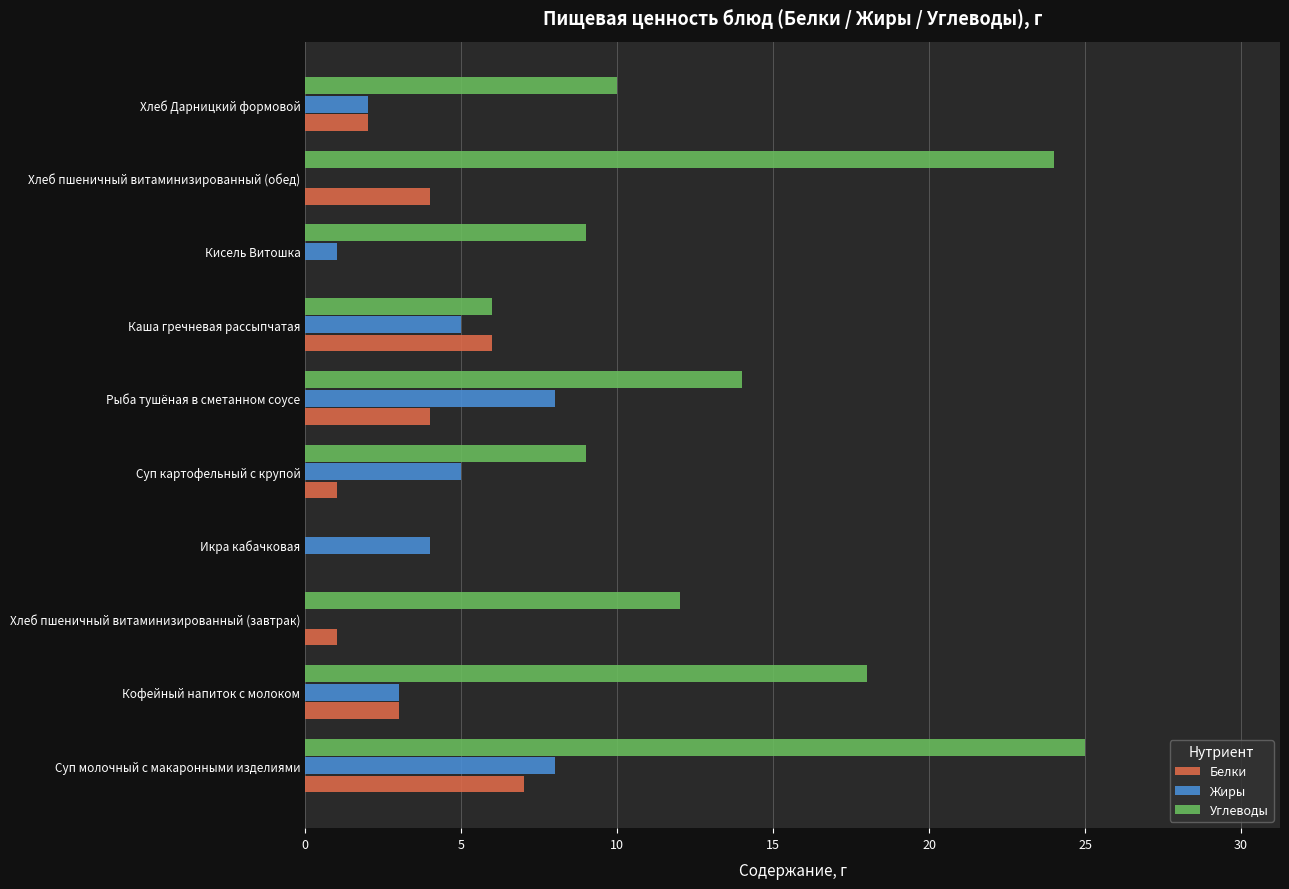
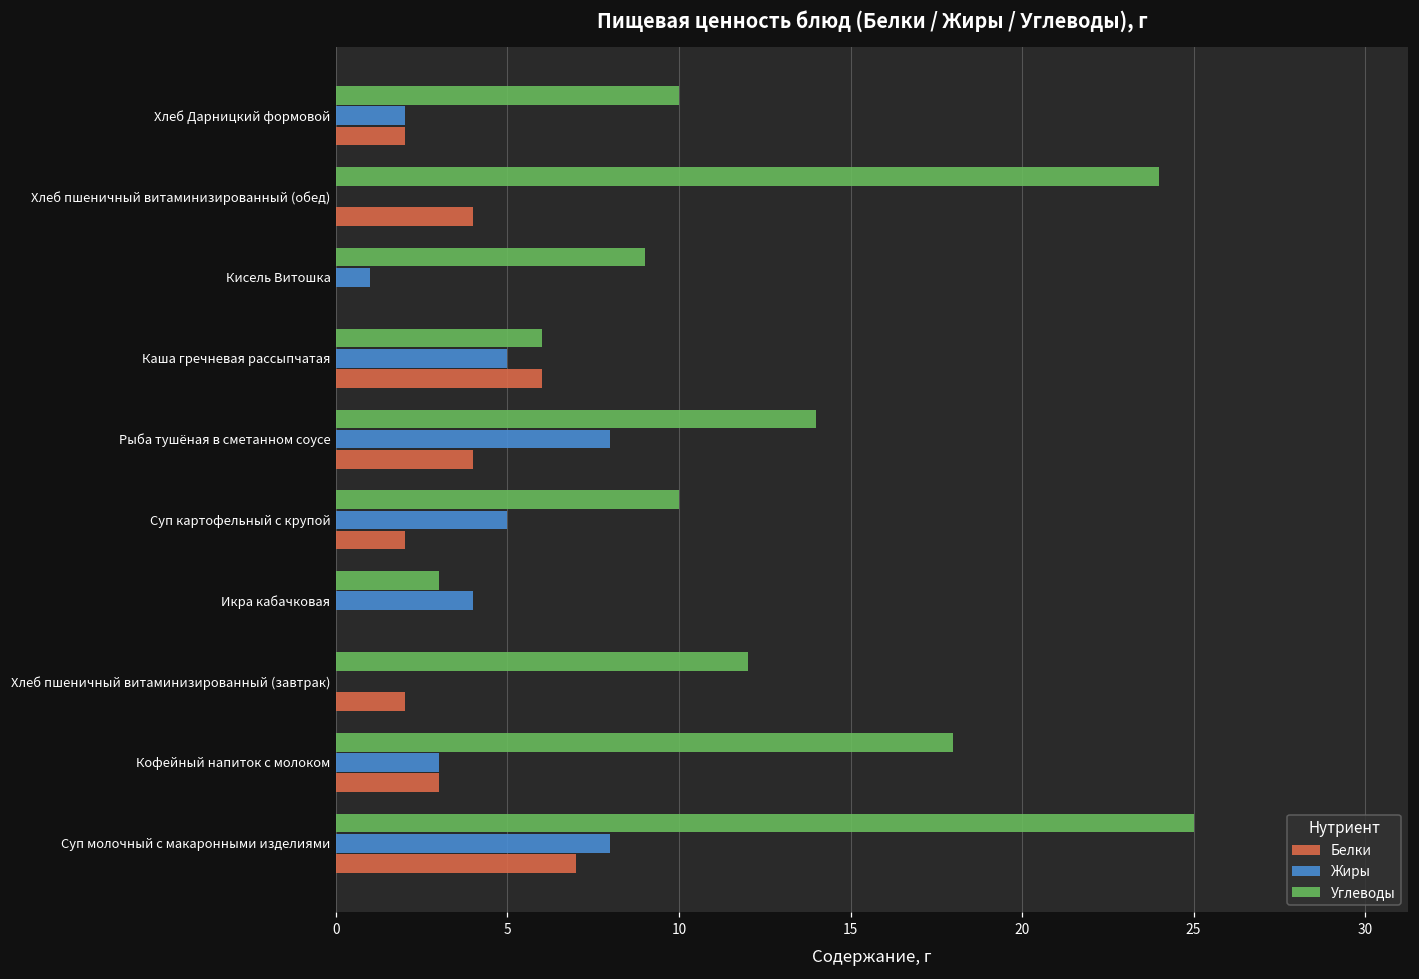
Углеводы, Суп картофельный с крупой: 9 -> 10
Белки, Суп картофельный с крупой: 1 -> 2
Углеводы, Икра кабачковая: 0 -> 3
Белки, Хлеб пшеничный витаминизированный (завтрак): 1 -> 2
